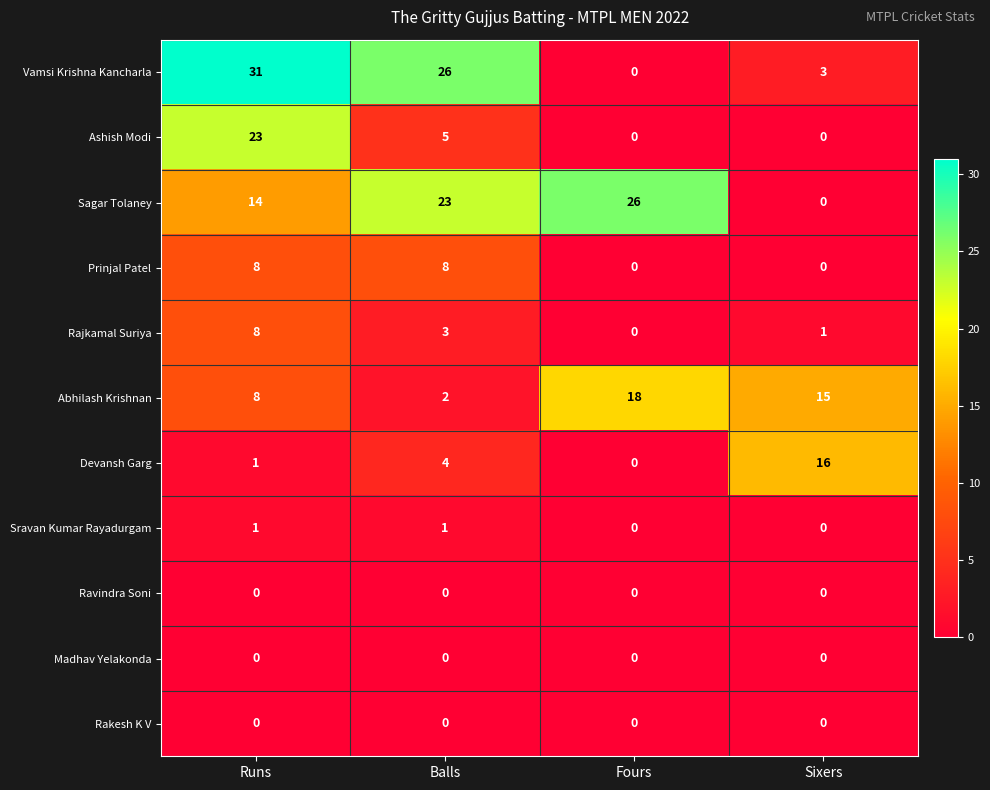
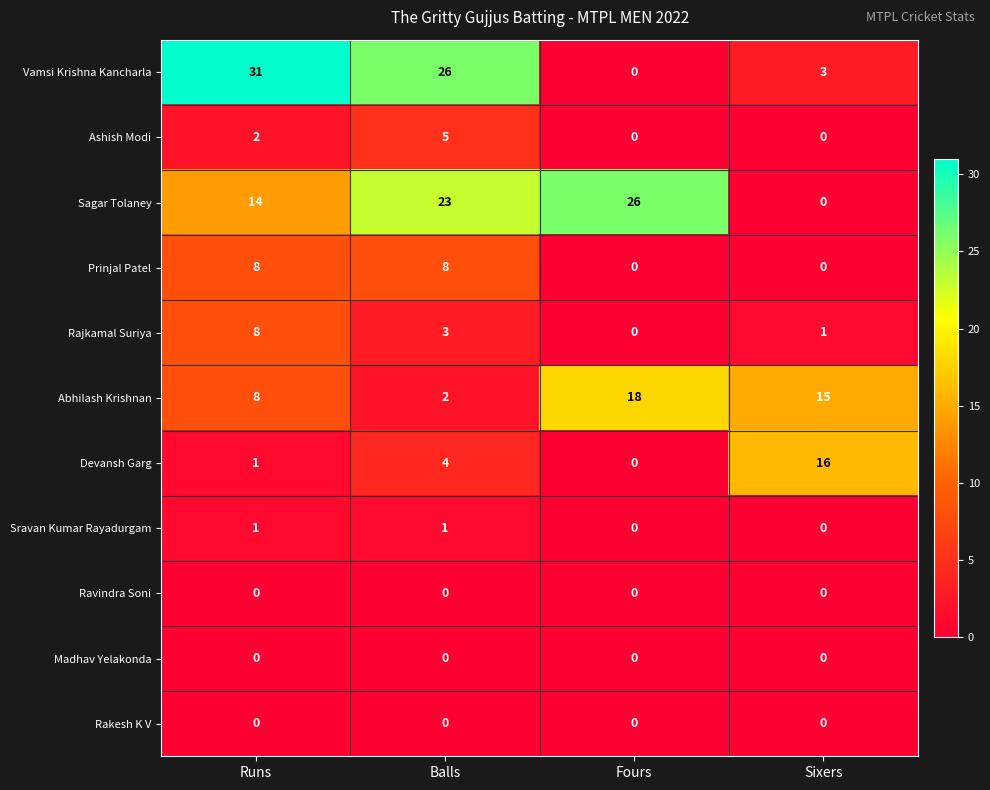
Ashish Modi, Runs: 23 -> 2
